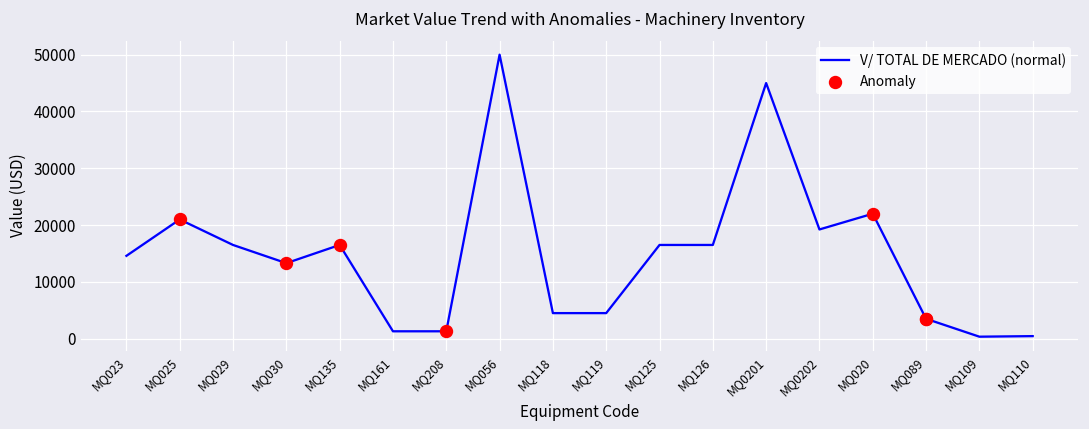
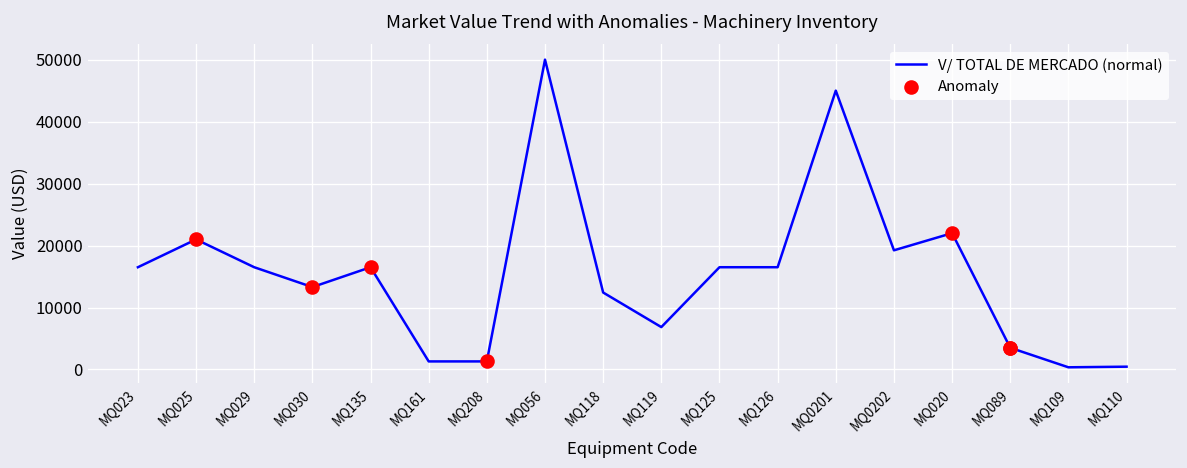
V/ TOTAL DE MERCADO (normal), MQ023: 15000 -> 17000
V/ TOTAL DE MERCADO (normal), MQ118: 5000 -> 12000
V/ TOTAL DE MERCADO (normal), MQ119: 5000 -> 7000
